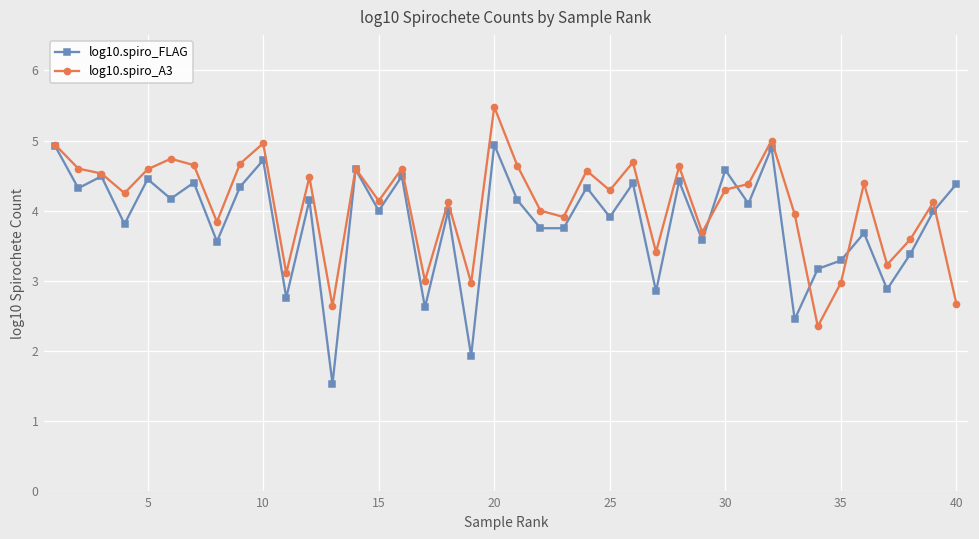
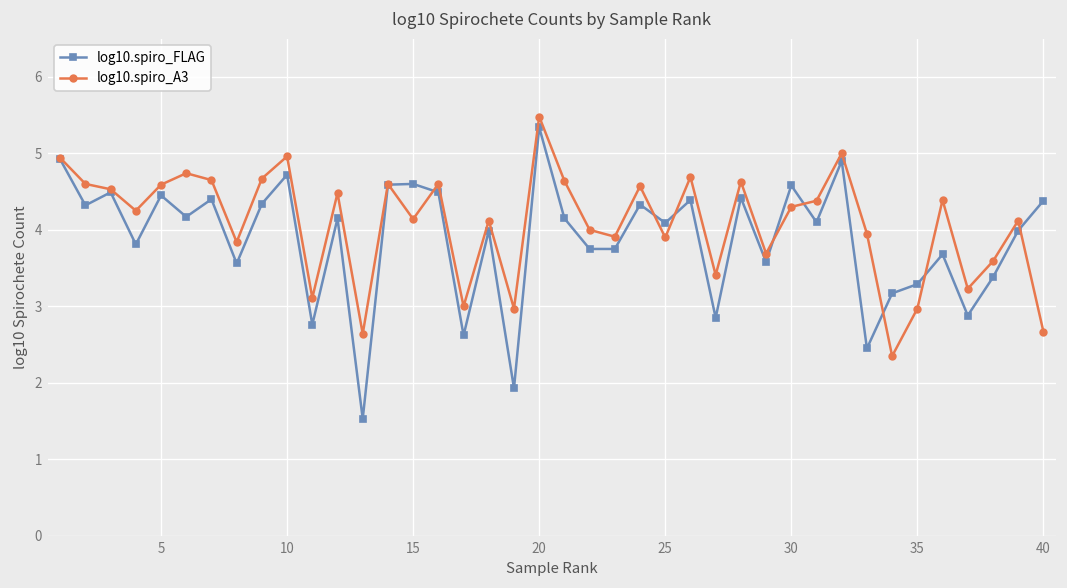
log10.spiro_FLAG, 15: 4.0 -> 4.6
log10.spiro_FLAG, 20: 4.9 -> 5.3
log10.spiro_FLAG, 25: 3.9 -> 4.1
log10.spiro_A3, 25: 4.3 -> 3.9
